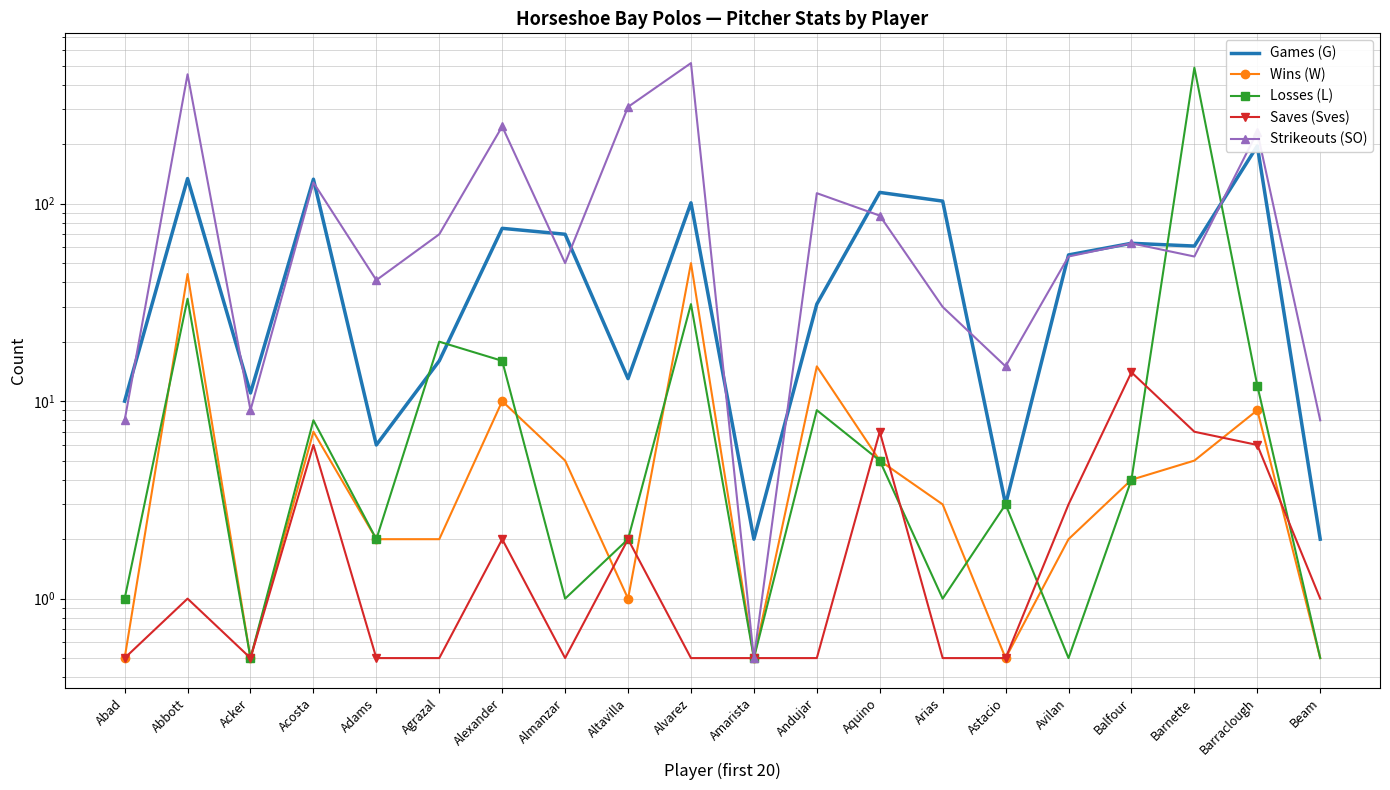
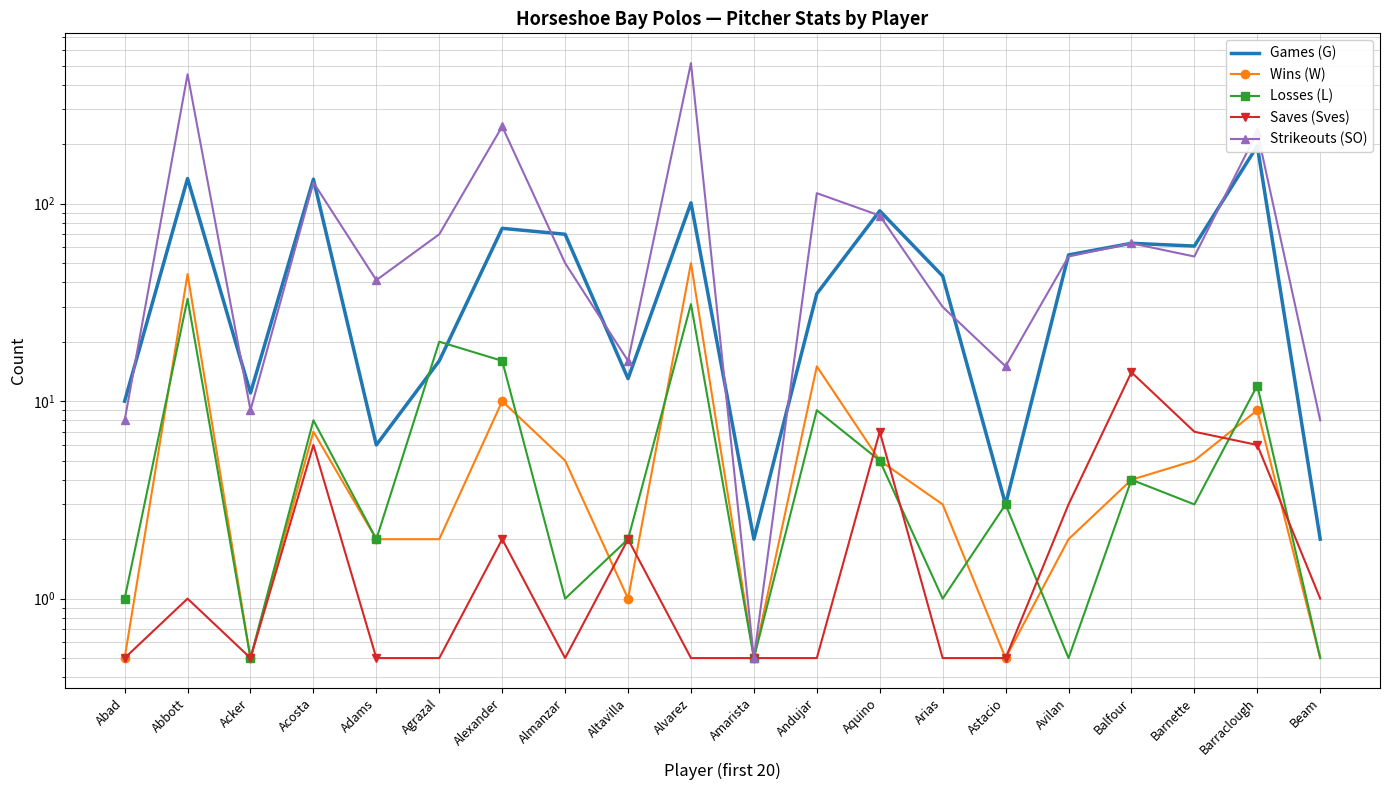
Strikeouts (SO), Altavilla: 310 -> 16
Games (G), Andujar: 31 -> 35
Games (G), Aquino: 110 -> 90
Games (G), Arias: 100 -> 43
Losses (L), Barnette: 490 -> 3
